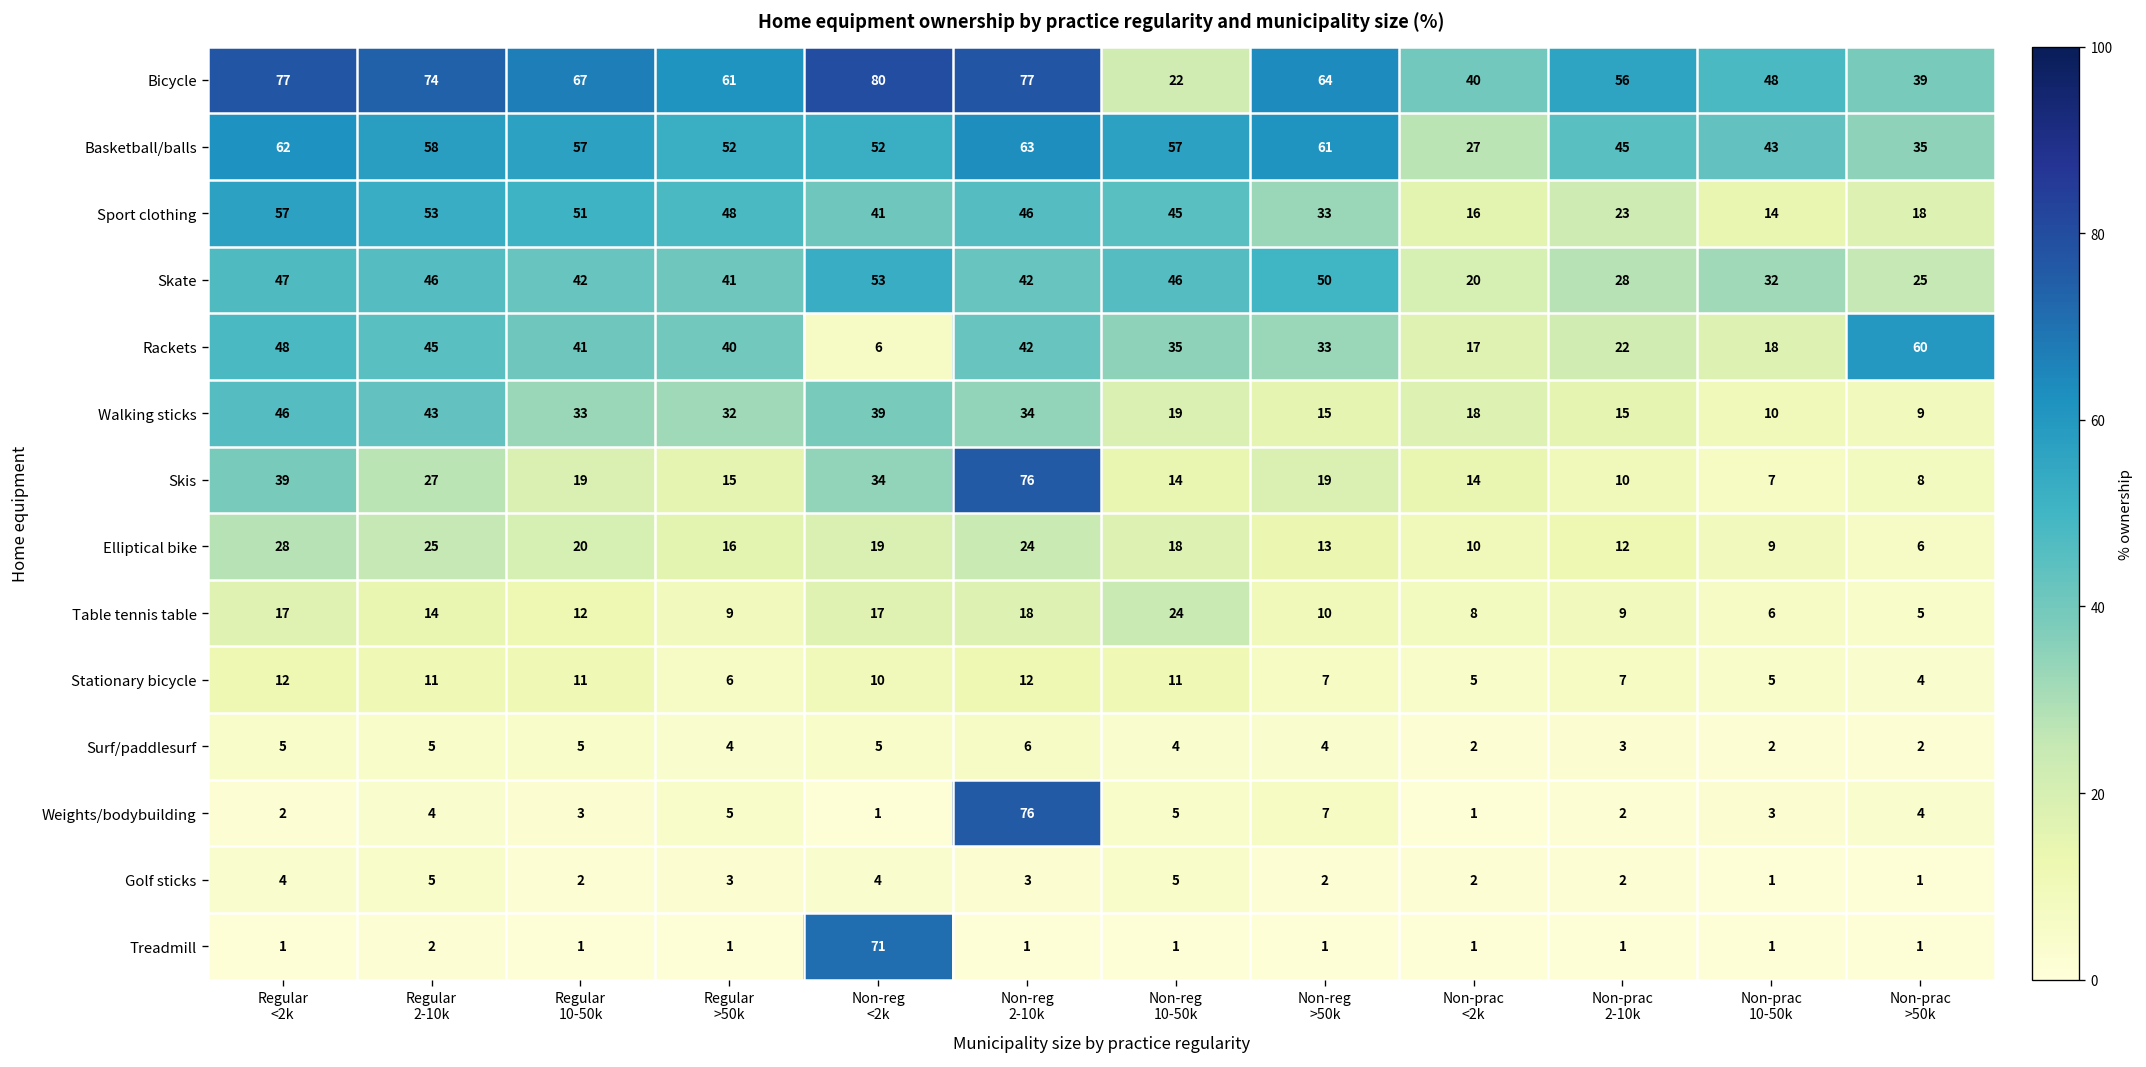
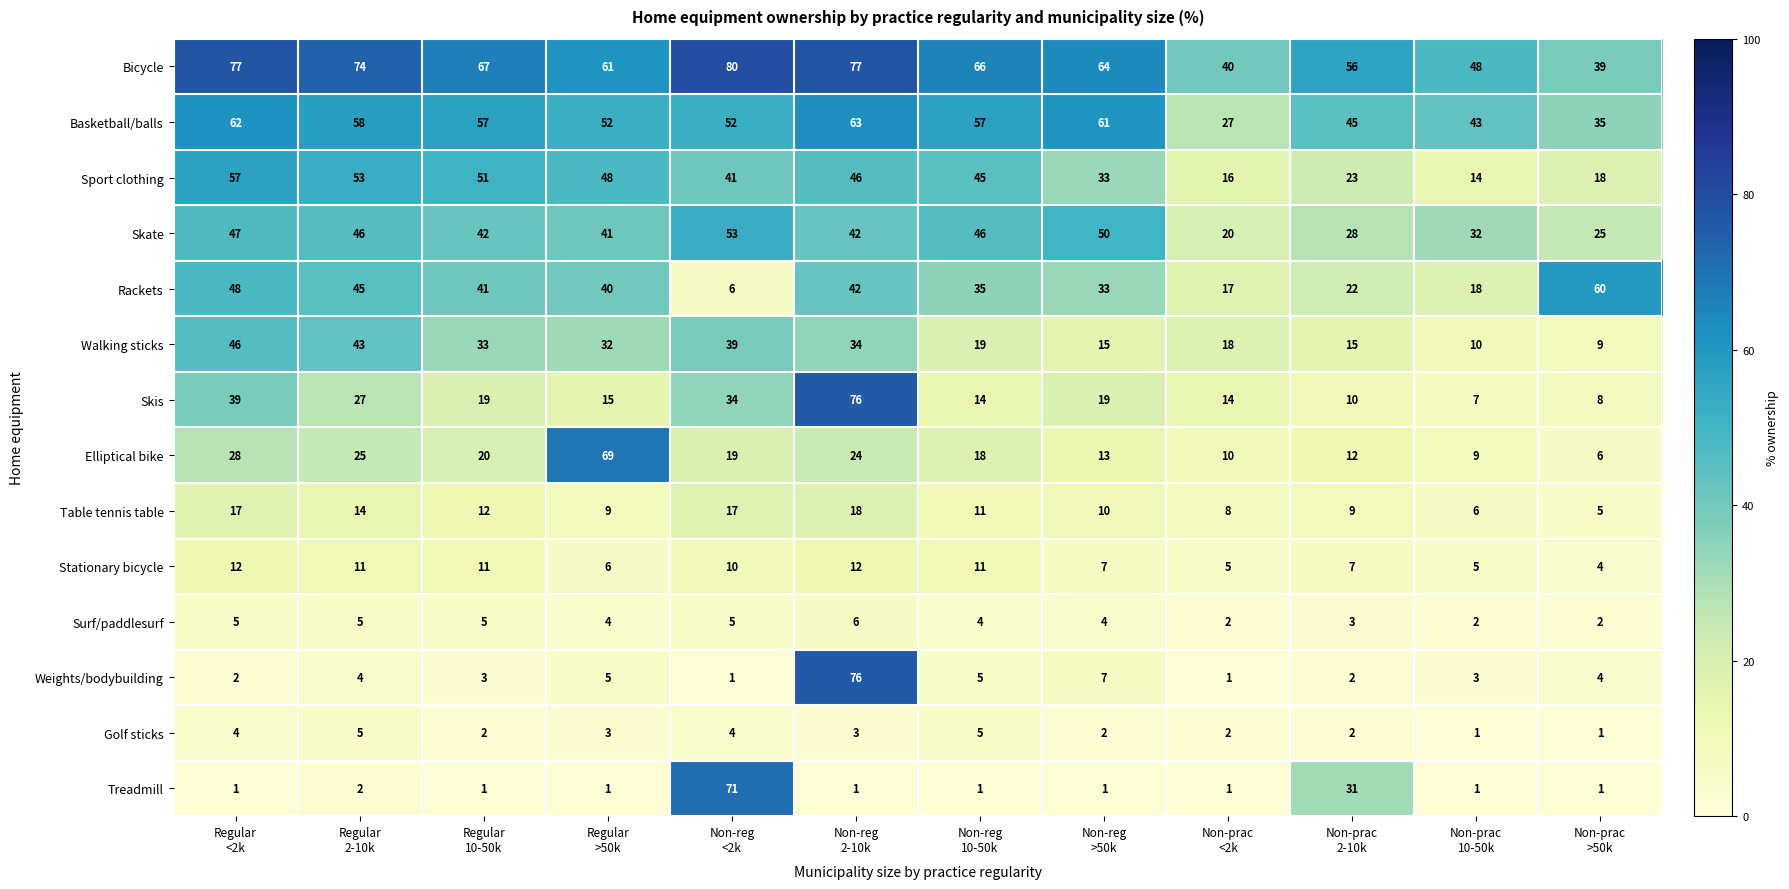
Bicycle, Non-reg 10-50k: 22 -> 66
Elliptical bike, Regular >50k: 16 -> 69
Table tennis table, Non-reg 10-50k: 24 -> 11
Treadmill, Non-prac 2-10k: 1 -> 31
